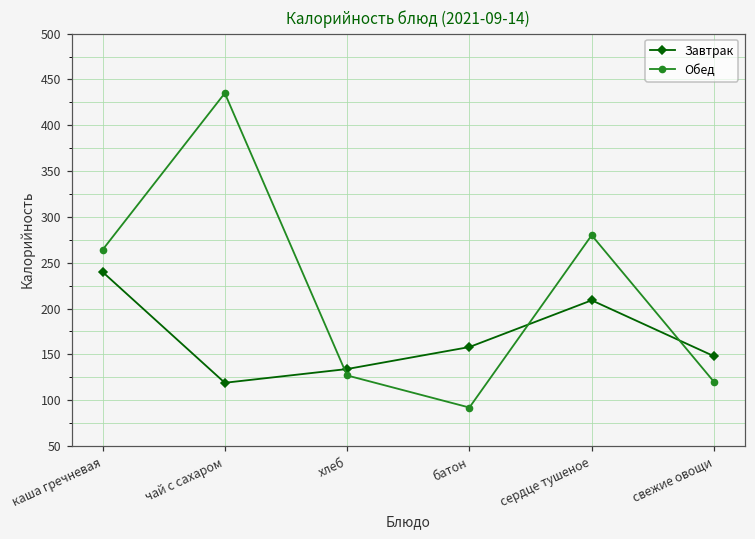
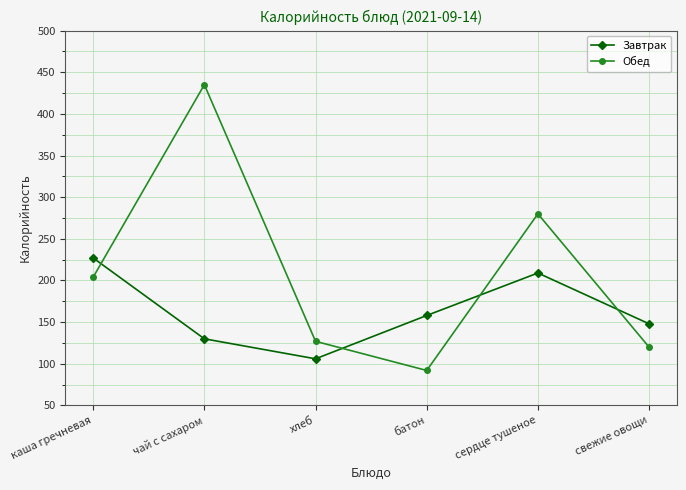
Завтрак, каша гречневая: 240 -> 230
Обед, каша гречневая: 260 -> 200
Завтрак, чай с сахаром: 120 -> 130
Завтрак, хлеб: 130 -> 110
